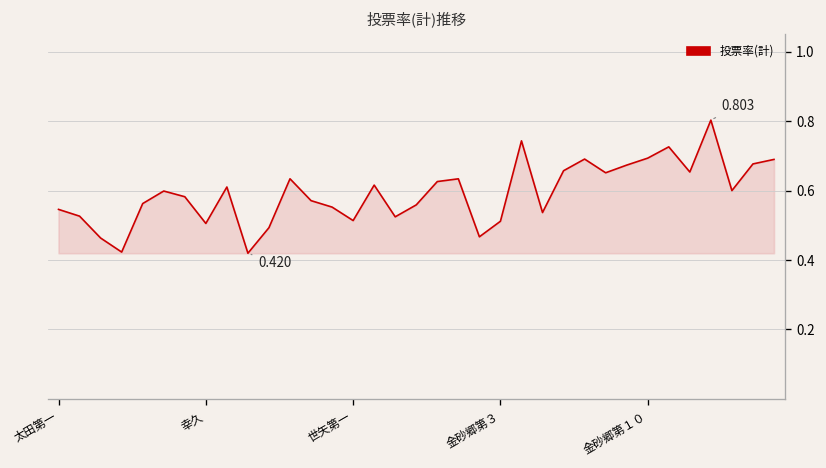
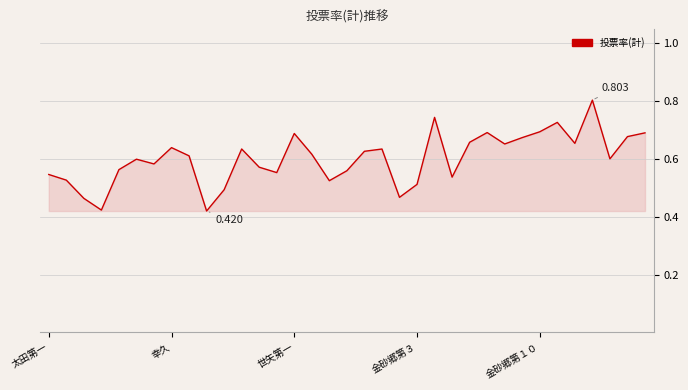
幸久: 0.51 -> 0.64
世矢第一: 0.51 -> 0.69
